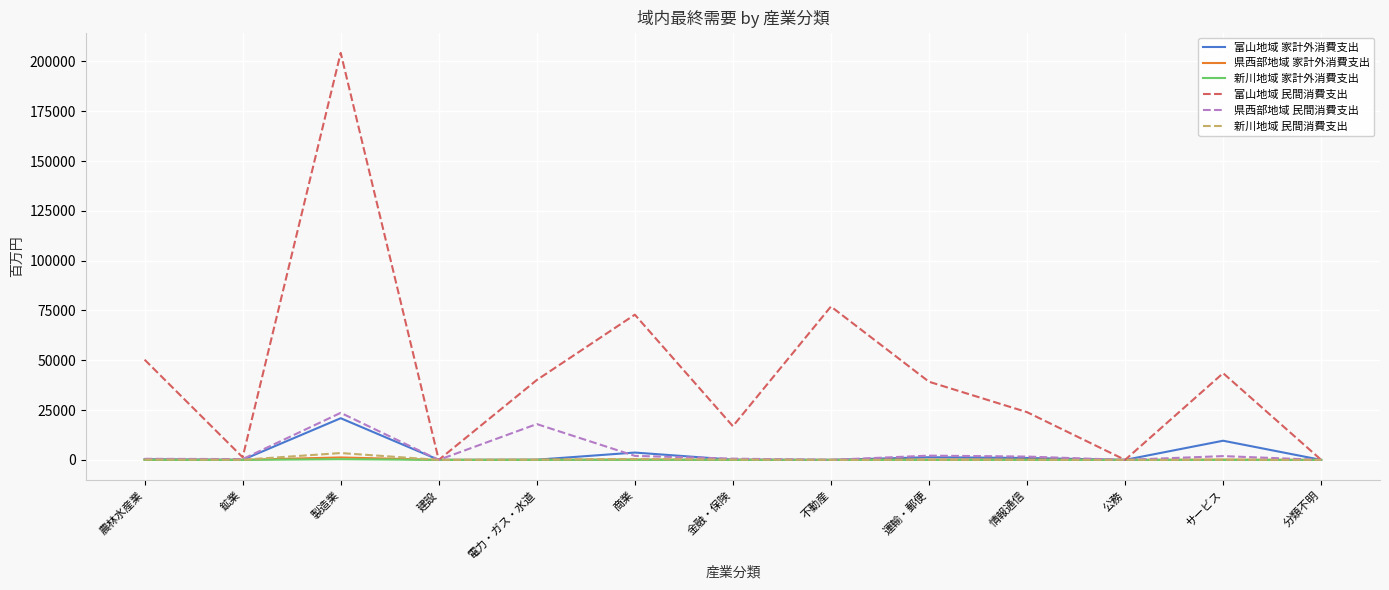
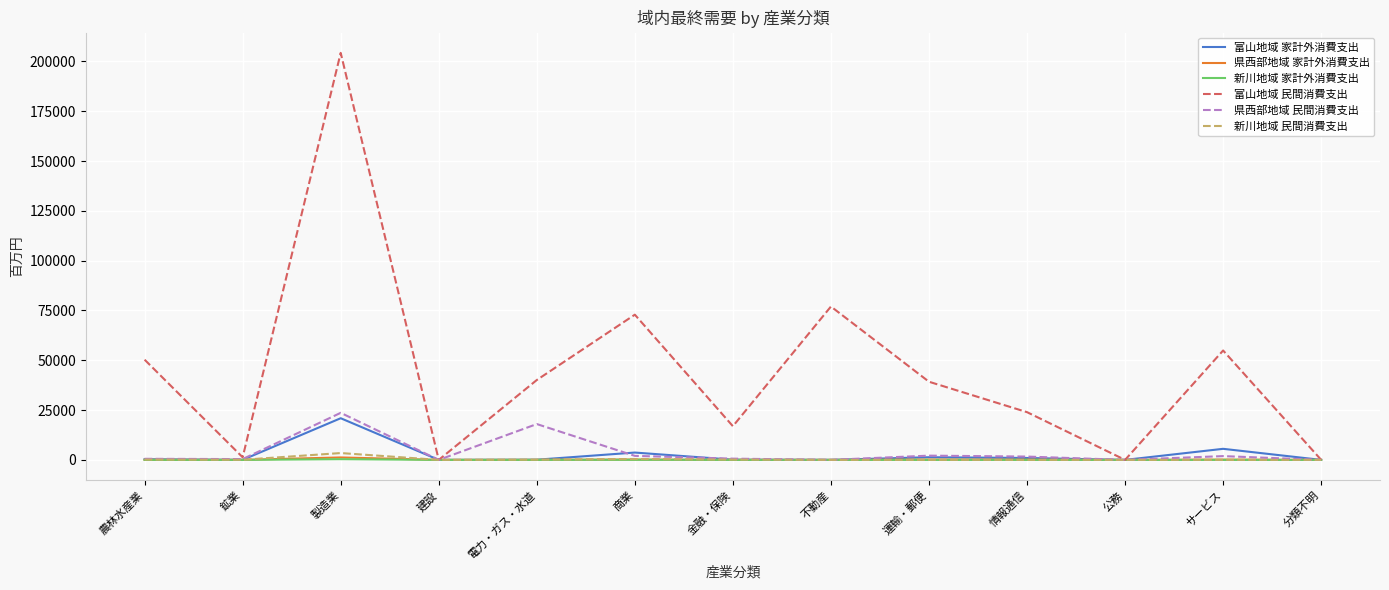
富山地域 家計外消費支出, サービス: 10000 -> 6000
富山地域 民間消費支出, サービス: 44000 -> 55000
